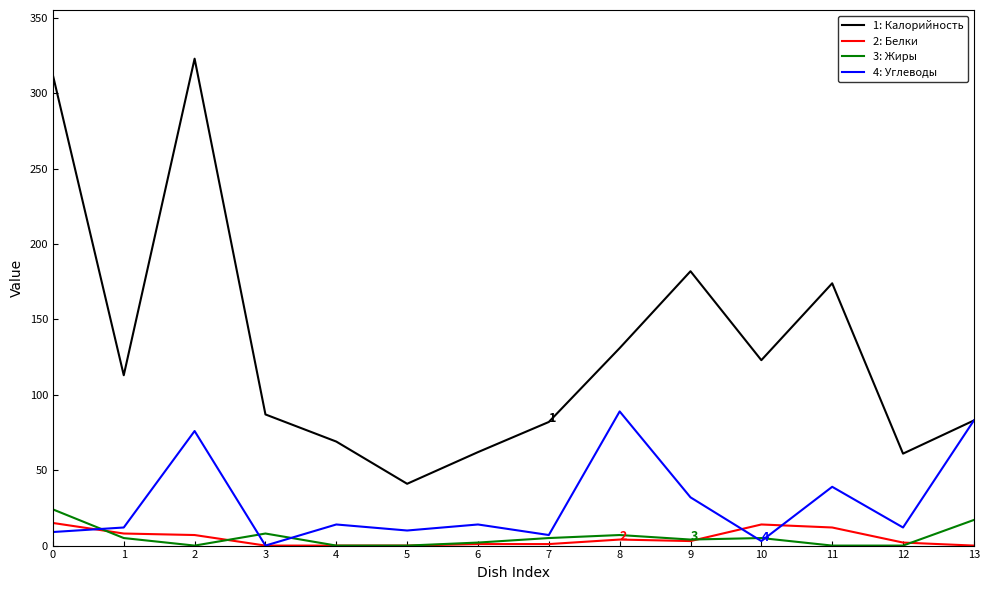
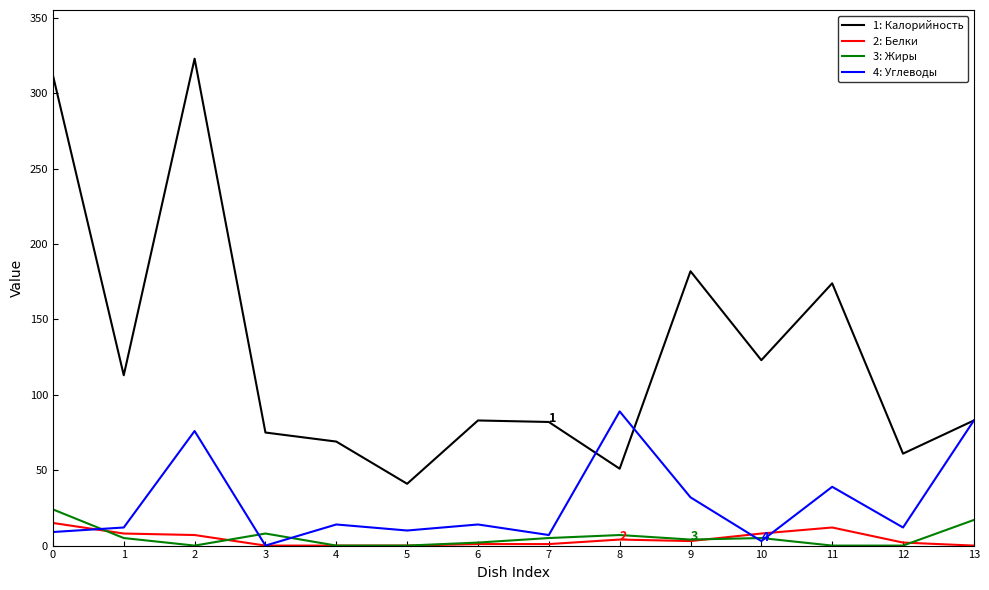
1: Калорийность, 3: 87 -> 75
1: Калорийность, 6: 62 -> 83
1: Калорийность, 8: 131 -> 51
2: Белки, 10: 14 -> 8
